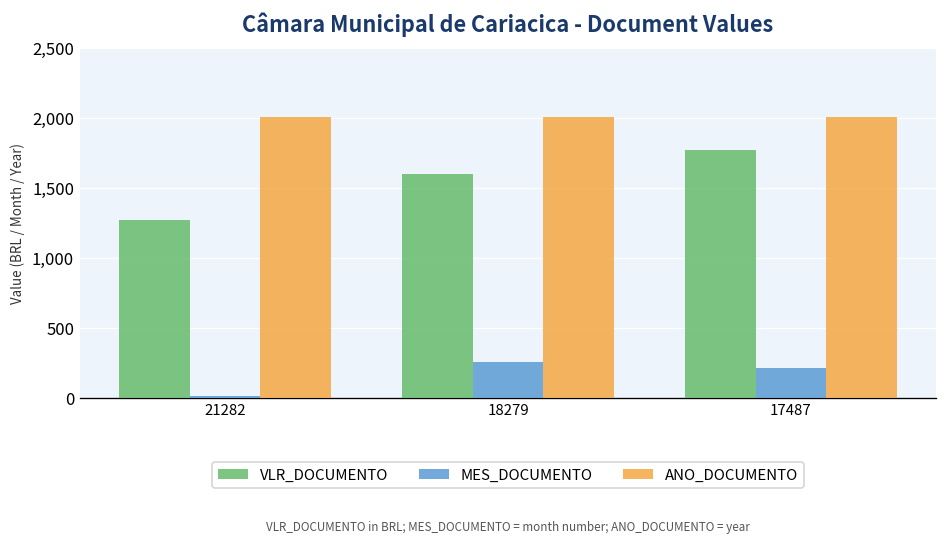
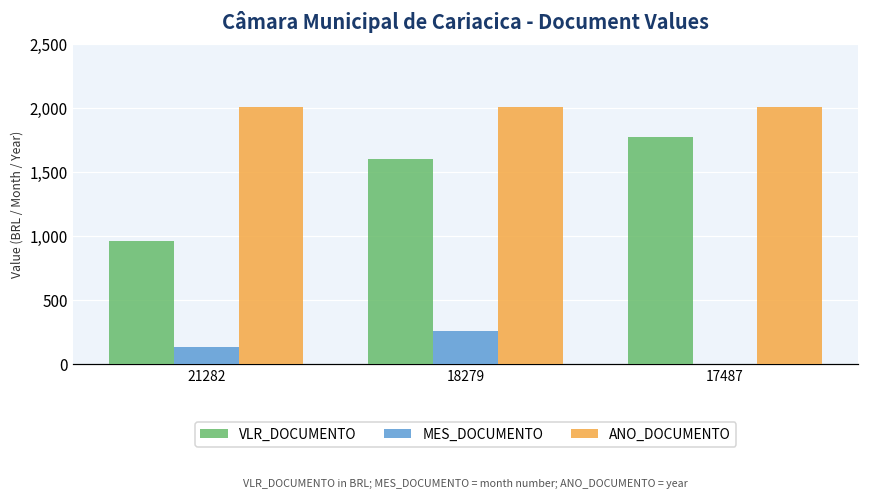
VLR_DOCUMENTO, 21282: 1,270 -> 960
MES_DOCUMENTO, 21282: 10 -> 140
MES_DOCUMENTO, 17487: 220 -> 0
